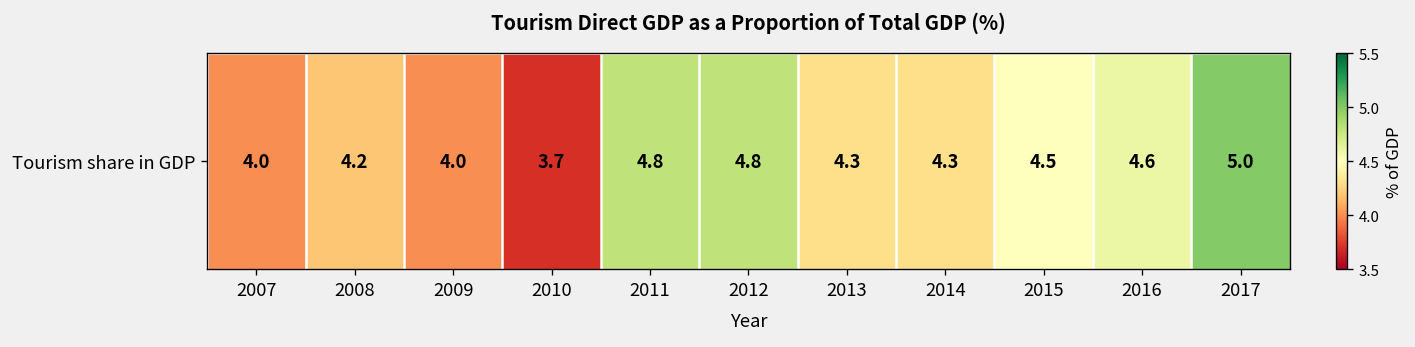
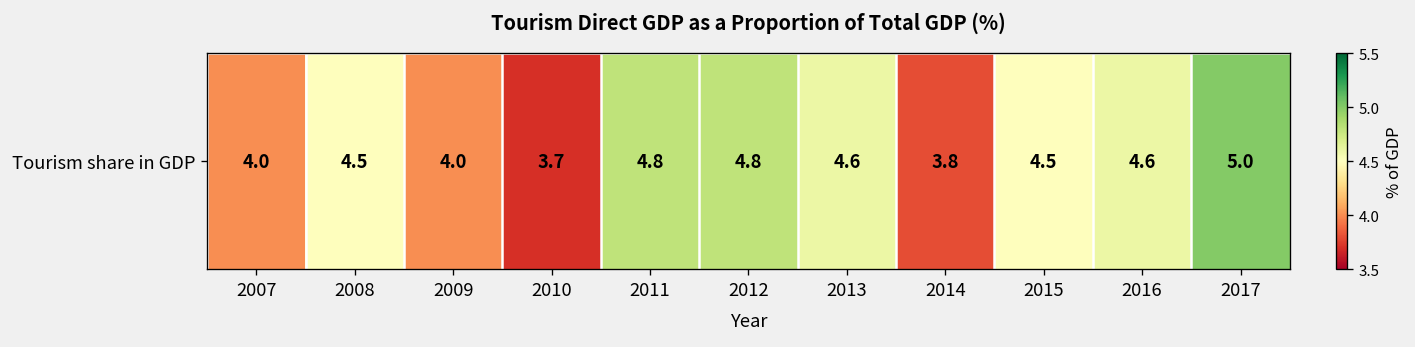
Tourism share in GDP, 2008: 4.2 -> 4.5
Tourism share in GDP, 2013: 4.3 -> 4.6
Tourism share in GDP, 2014: 4.3 -> 3.8
